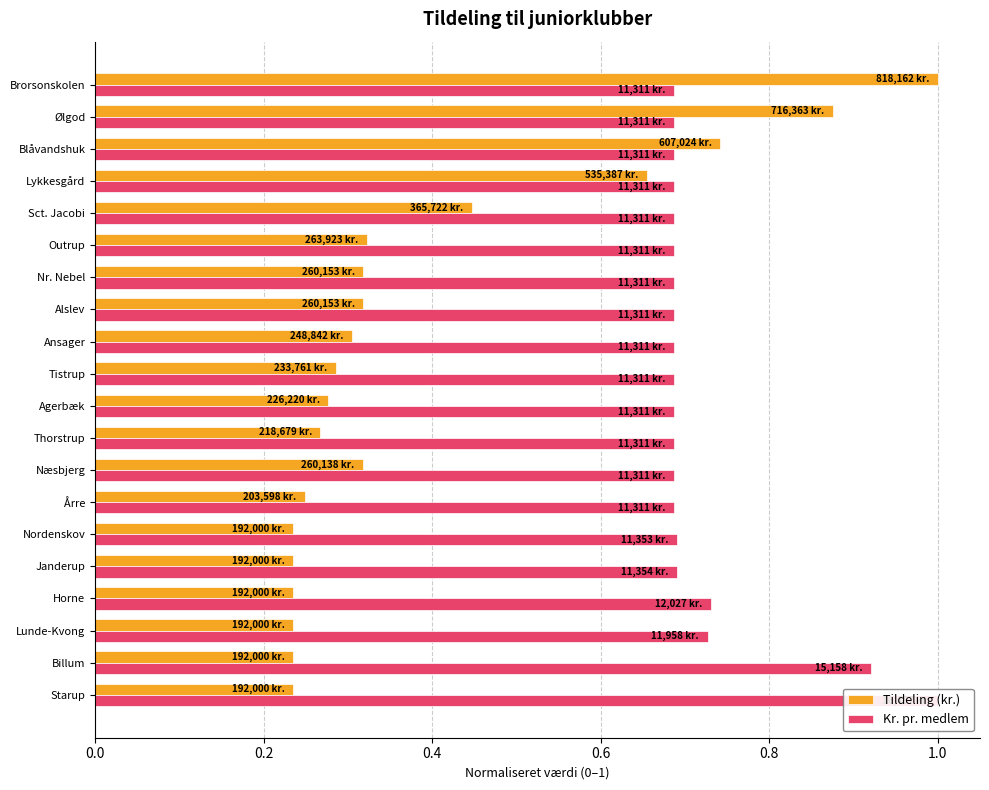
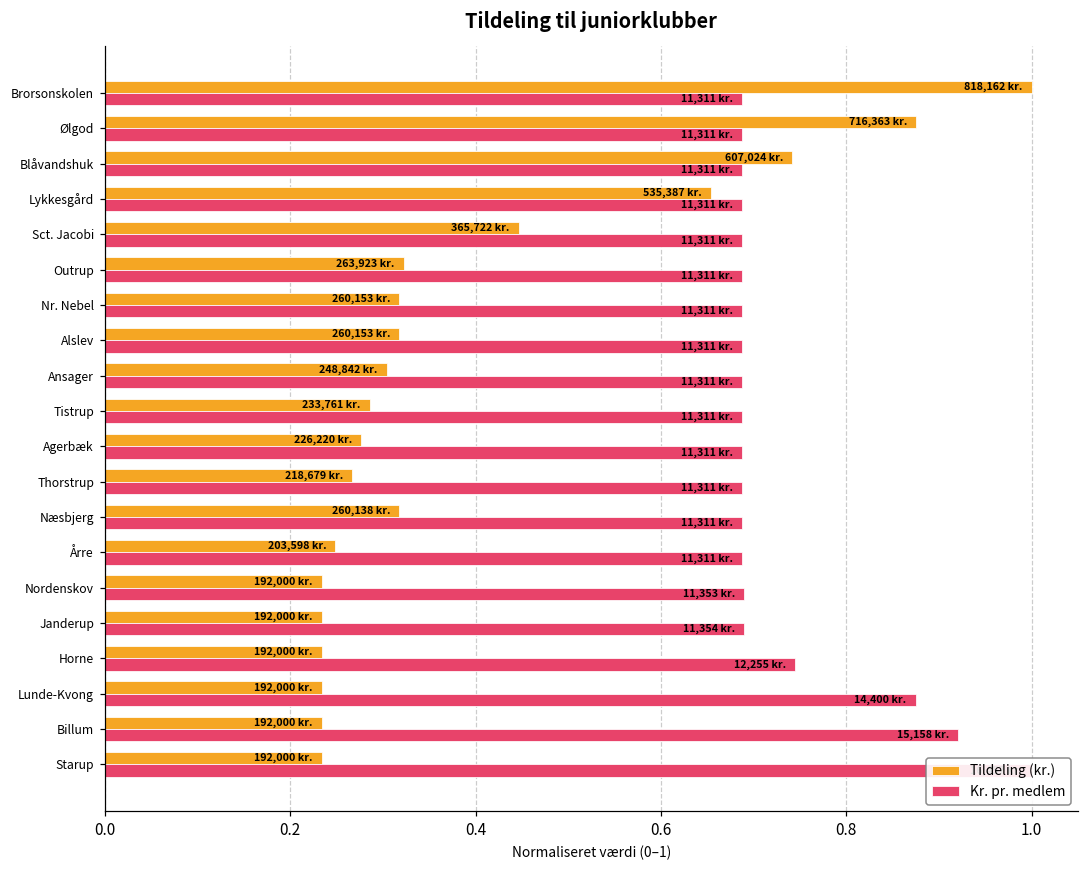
Kr. pr. medlem, Horne: 12,027 -> 12,255
Kr. pr. medlem, Lunde-Kvong: 11,958 -> 14,400
